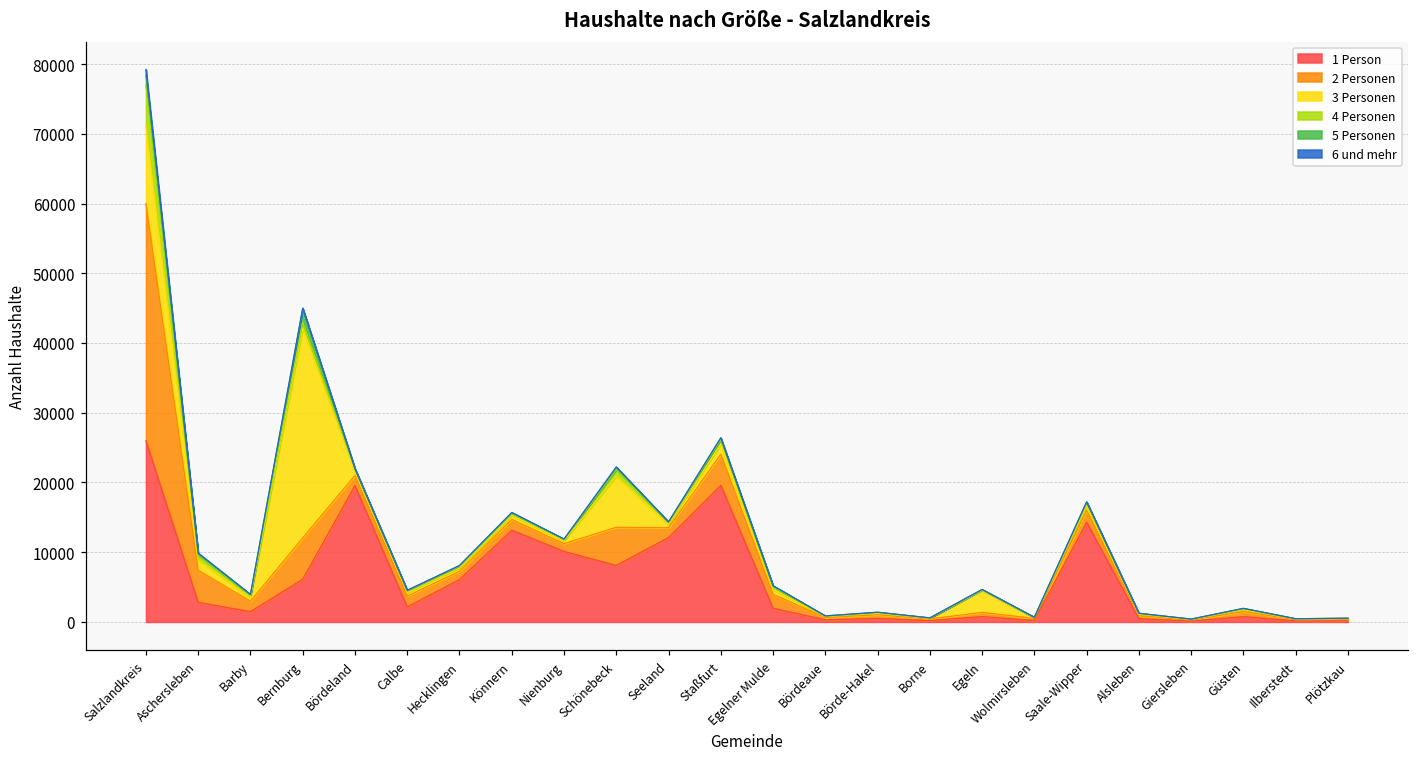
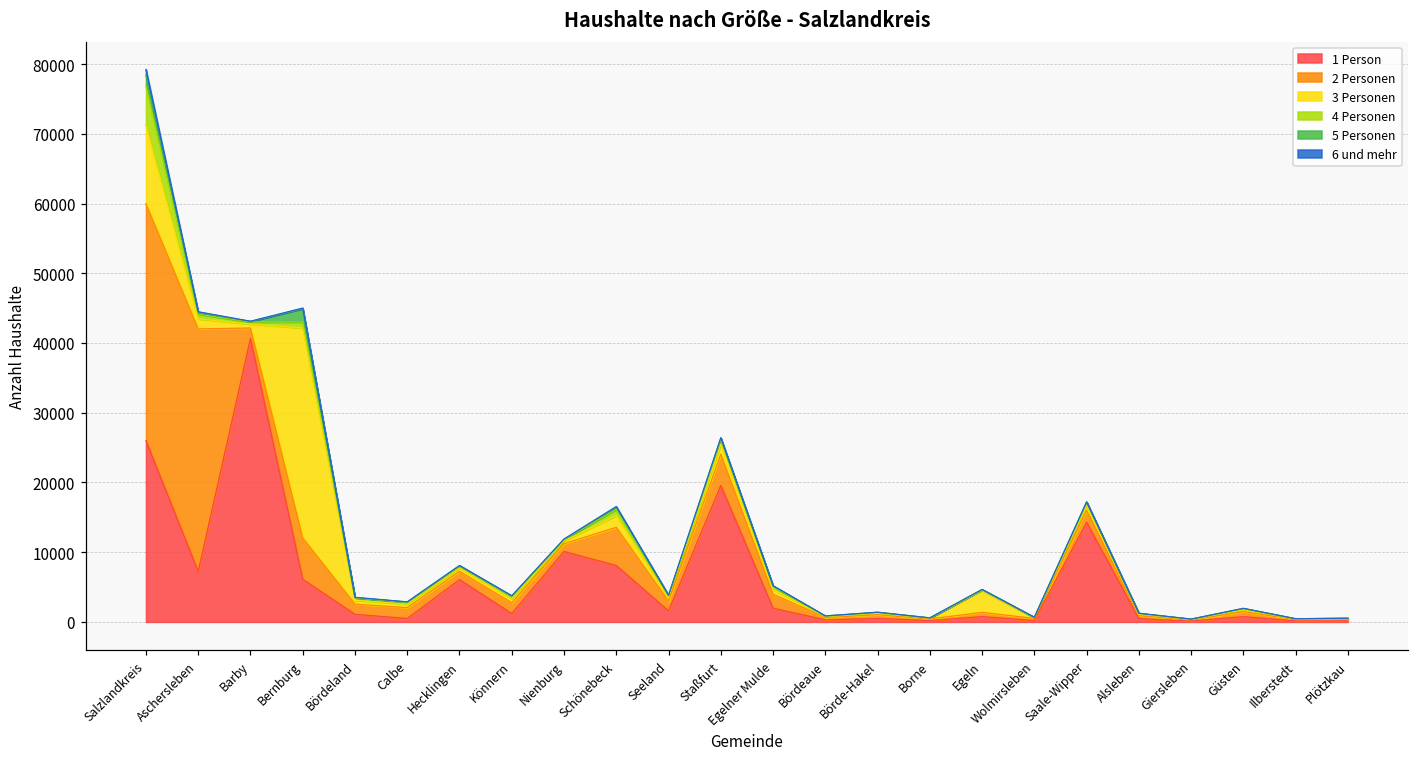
1 Person, Aschersleben: 3000 -> 7000
2 Personen, Aschersleben: 5000 -> 35000
1 Person, Barby: 1000 -> 41000
1 Person, Bördeland: 20000 -> 1000
1 Person, Calbe: 2000 -> 0
1 Person, Könnern: 13000 -> 1000
3 Personen, Schönebeck: 7000 -> 2000
1 Person, Seeland: 12000 -> 2000
